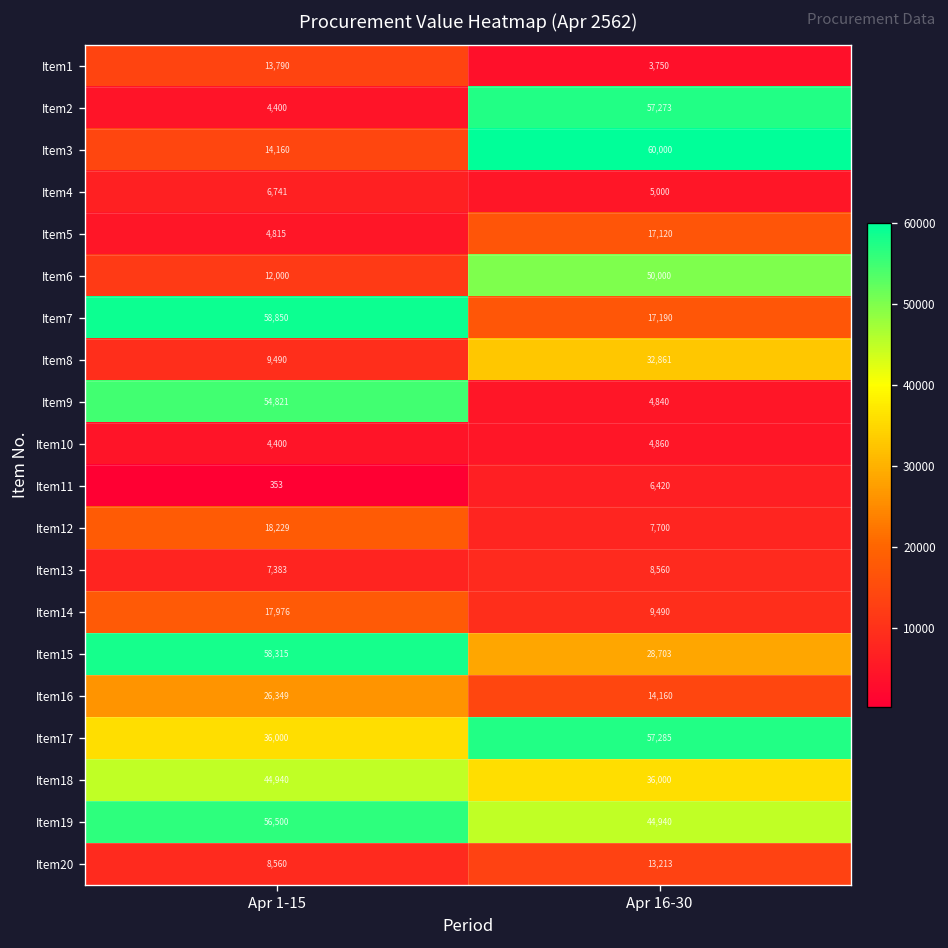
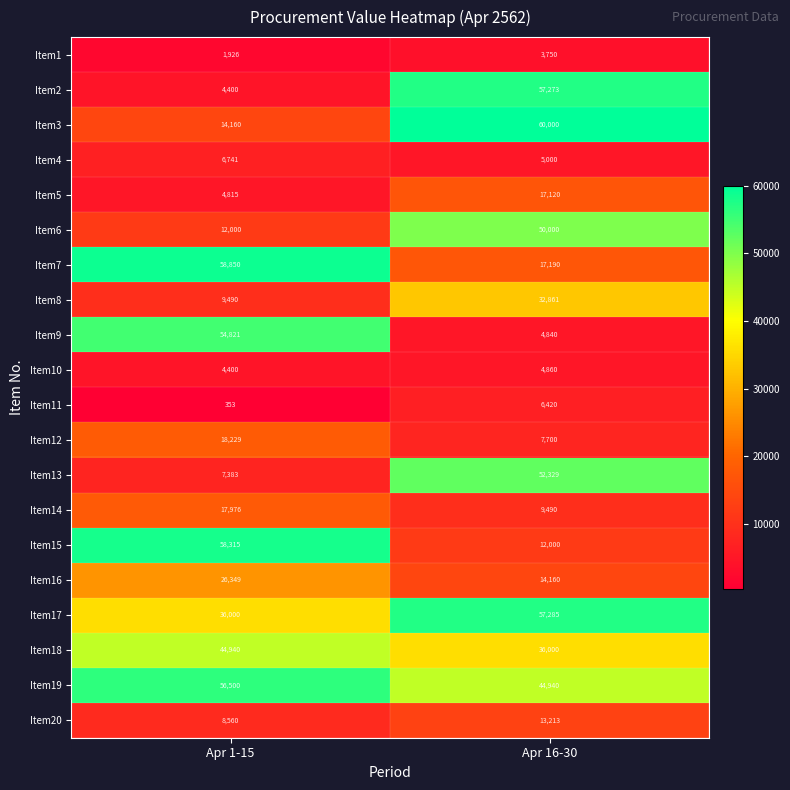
Item1, Apr 1-15: 13,790 -> 1,926
Item13, Apr 16-30: 8,560 -> 52,329
Item15, Apr 16-30: 28,703 -> 12,000
